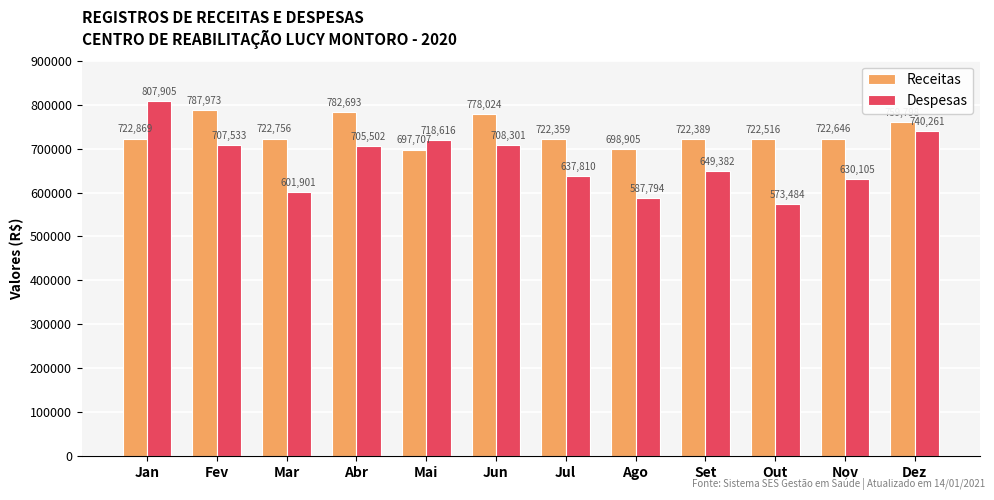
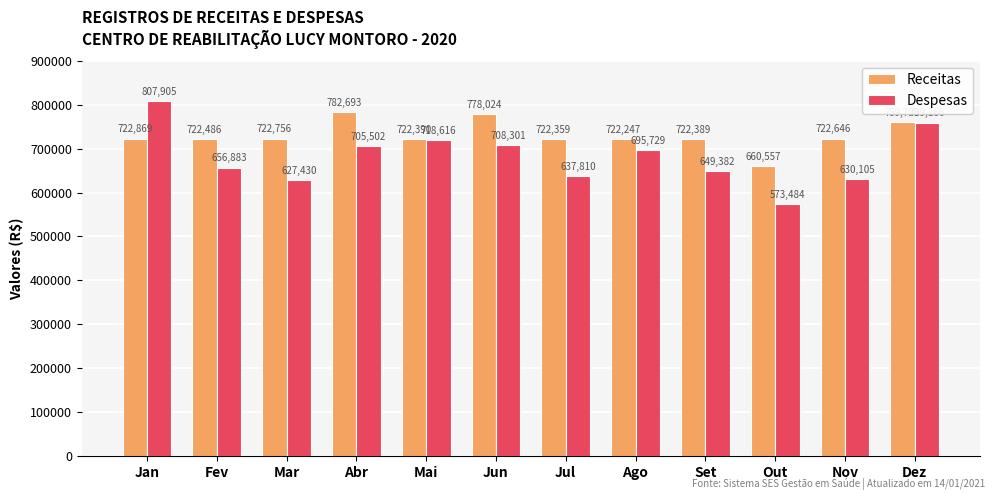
Receitas, Fev: 787,973 -> 722,486
Despesas, Fev: 707,533 -> 656,883
Despesas, Mar: 601,901 -> 627,430
Receitas, Mai: 697,707 -> 722,390
Receitas, Ago: 698,905 -> 722,247
Despesas, Ago: 587,794 -> 695,729
Receitas, Out: 722,516 -> 660,557
Despesas, Dez: 740000 -> 760000
